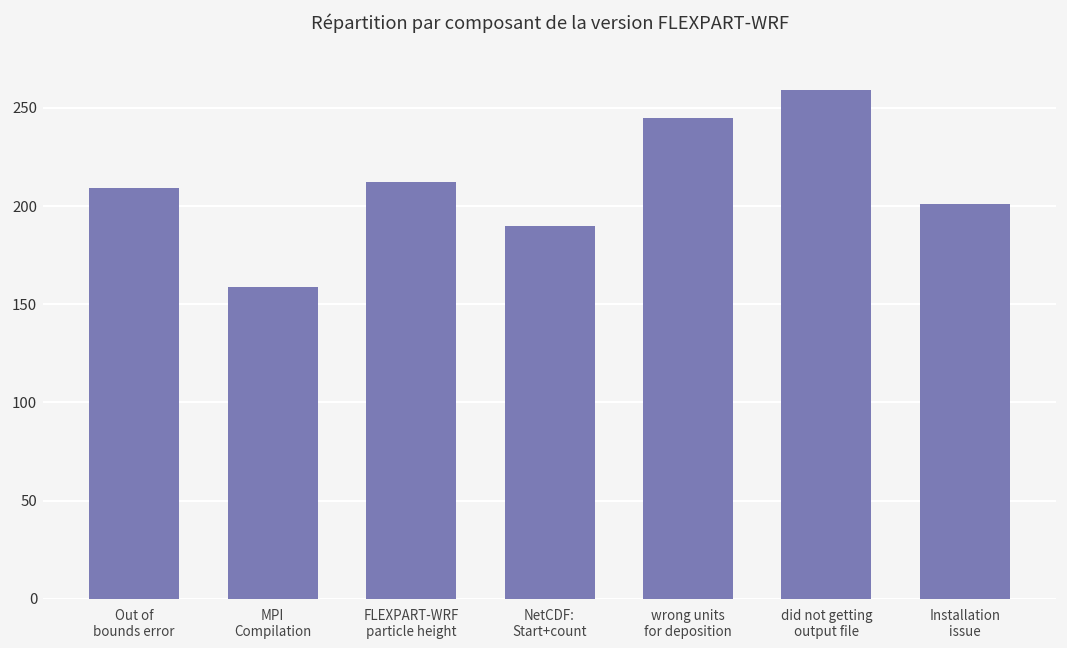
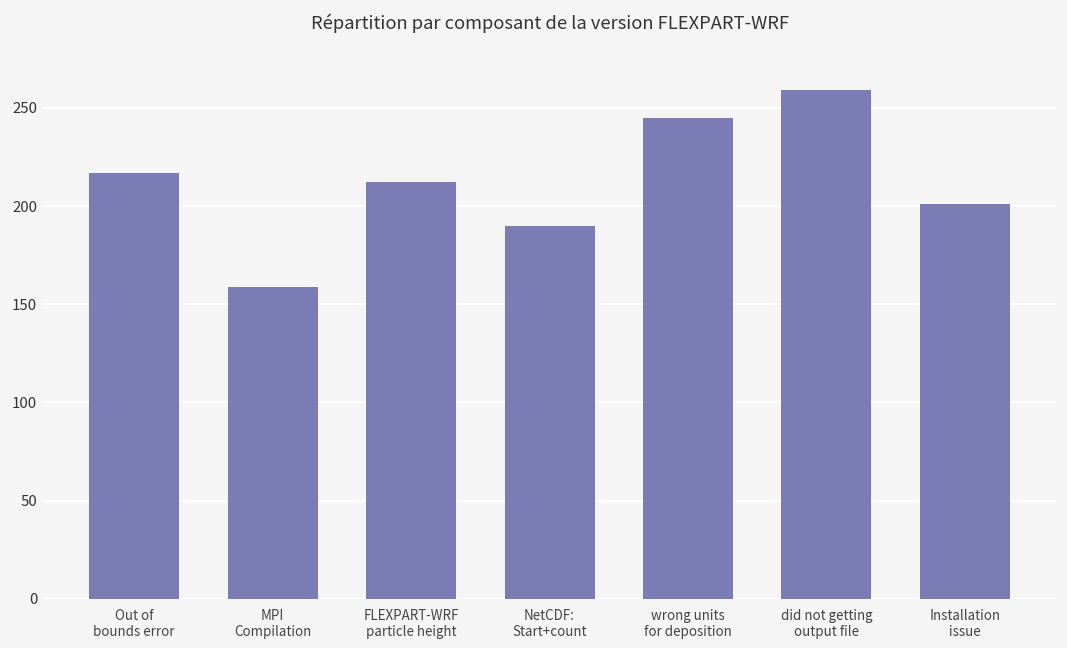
Out of bounds error: 209 -> 217
